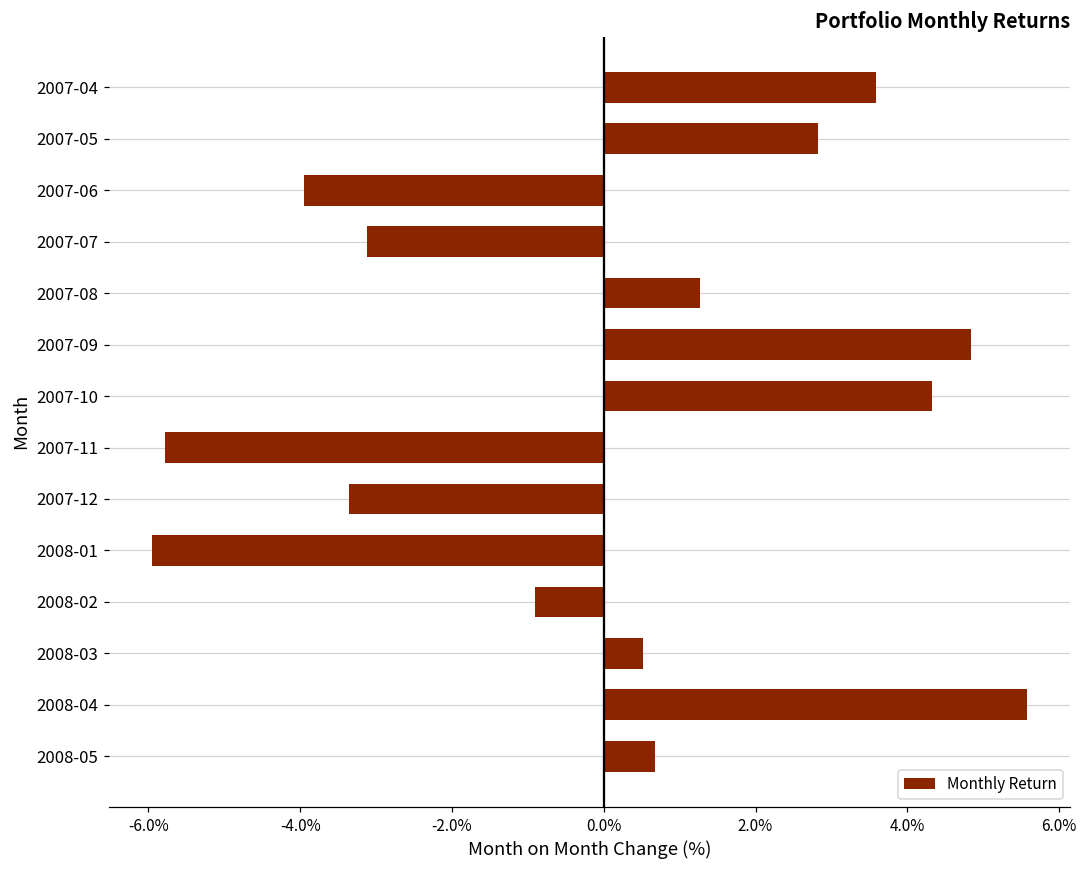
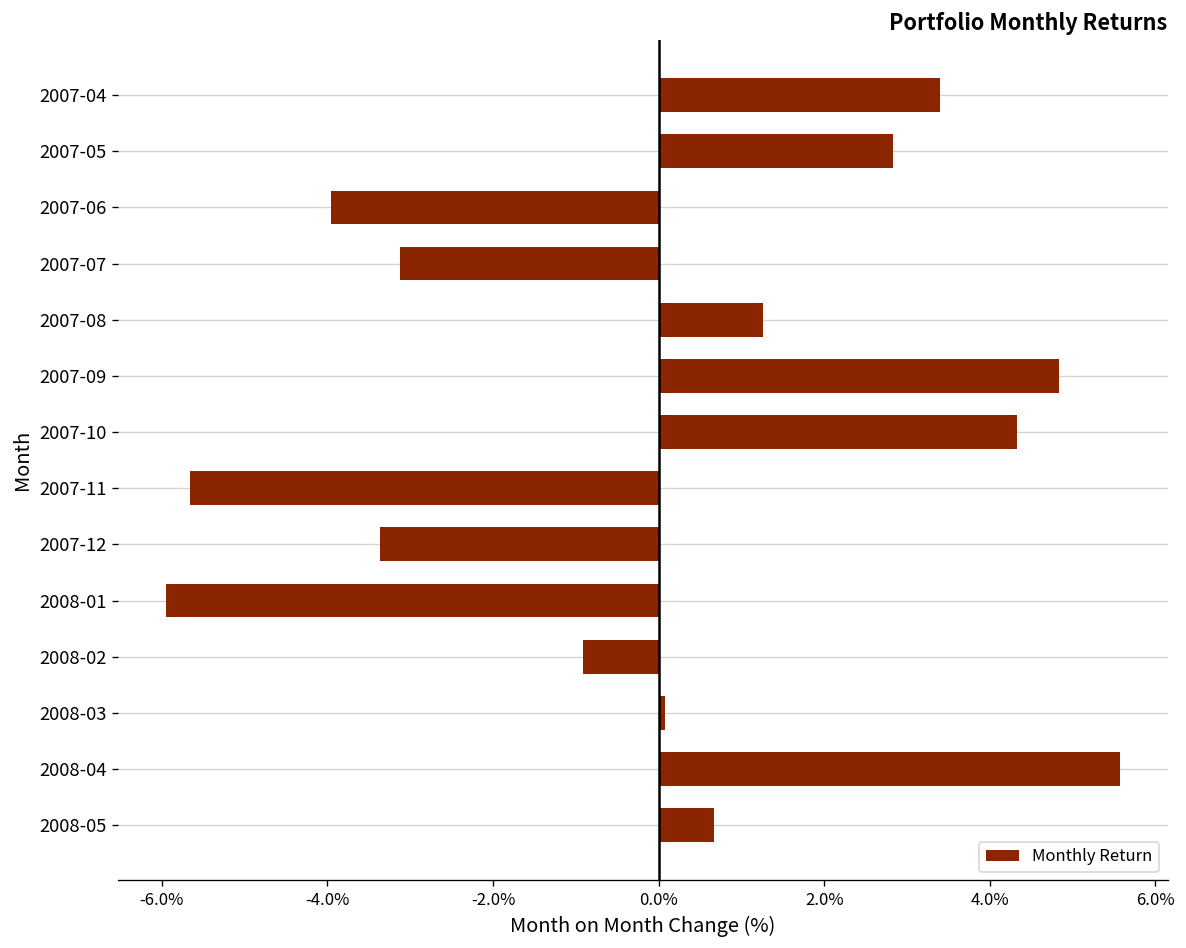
2007-04: 3.6% -> 3.4%
2007-11: -5.8% -> -5.7%
2008-03: 0.5% -> 0.1%
